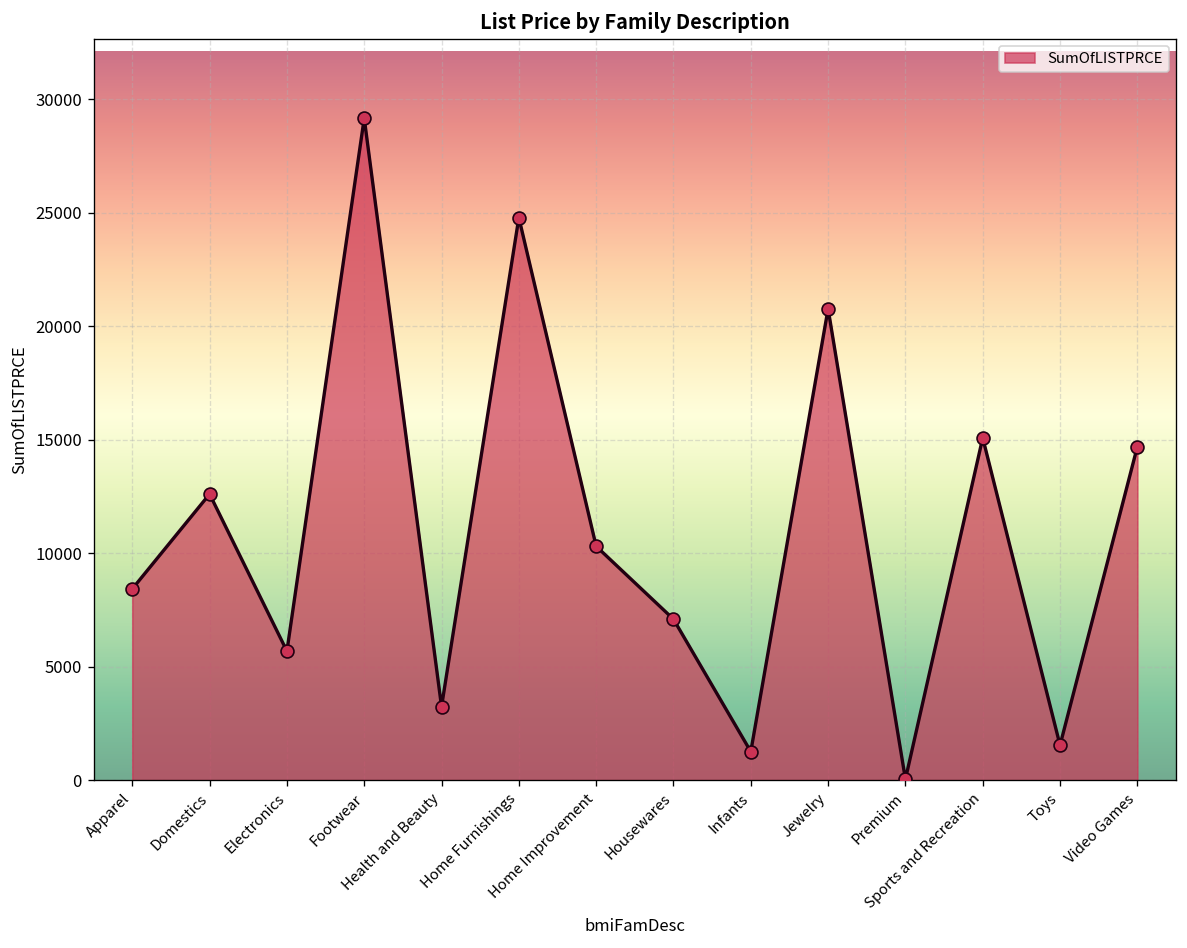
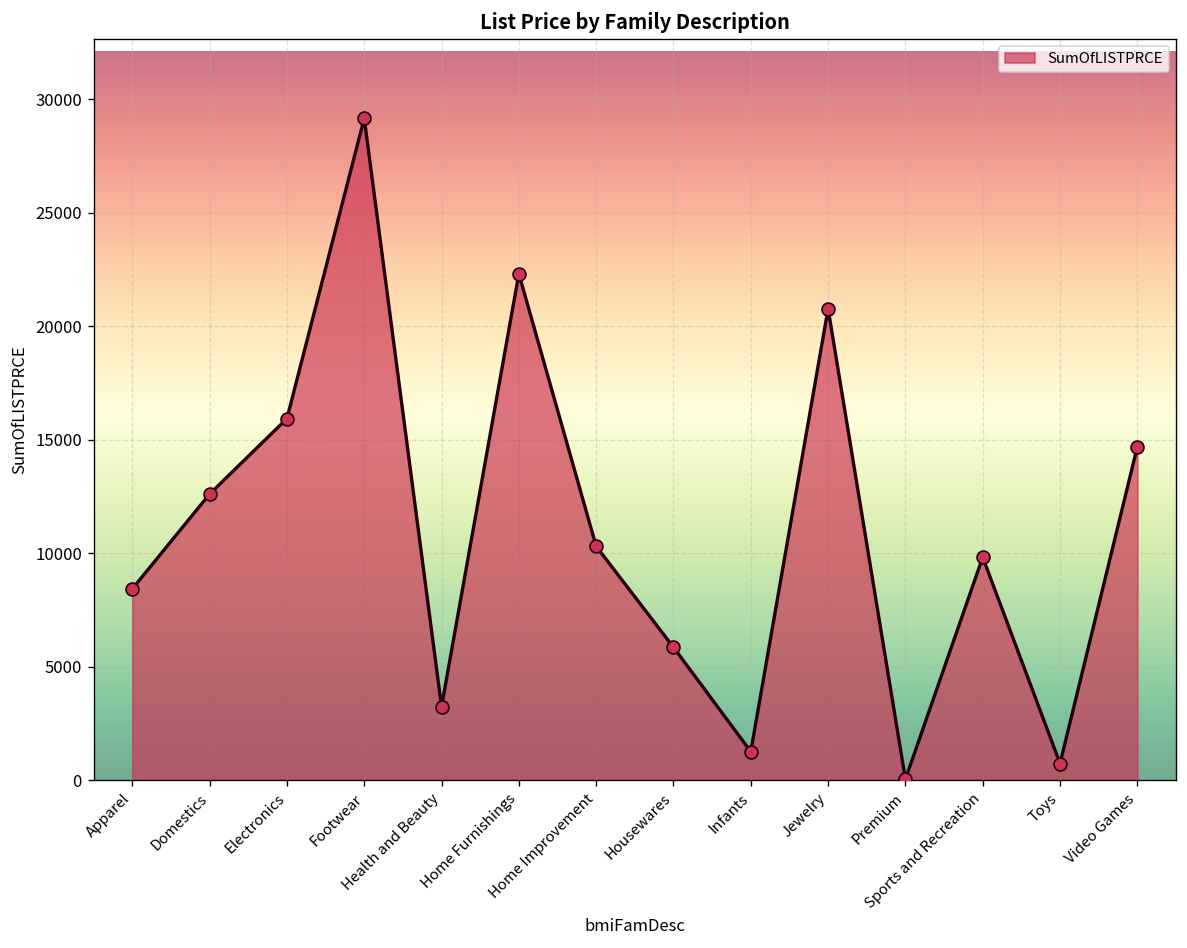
Electronics: 5700 -> 15900
Home Furnishings: 24800 -> 22300
Housewares: 7100 -> 5900
Sports and Recreation: 15100 -> 9800
Toys: 1500 -> 700
